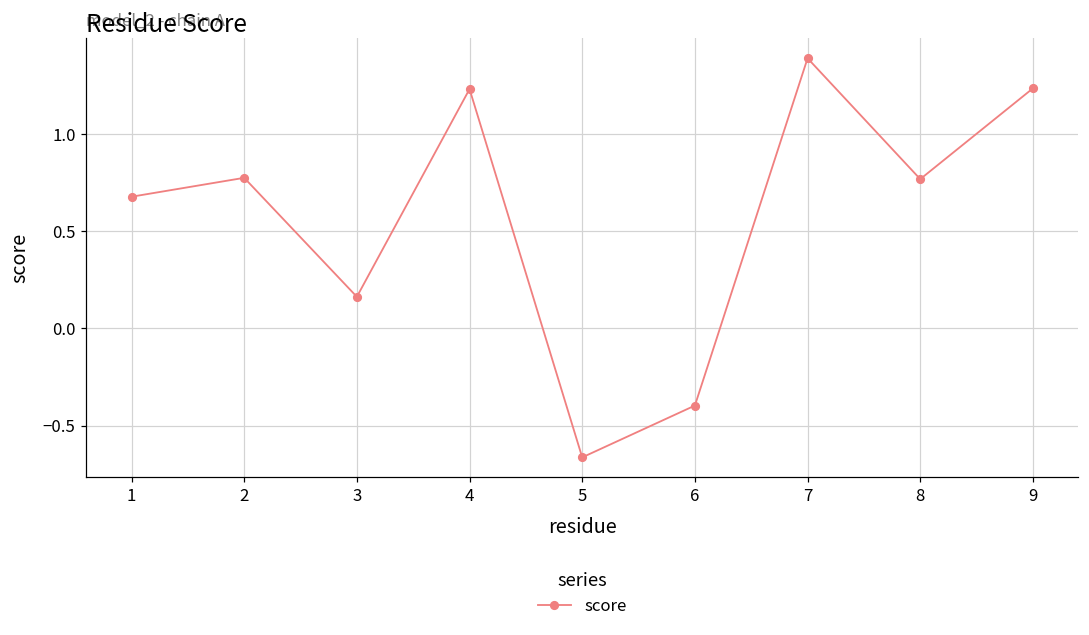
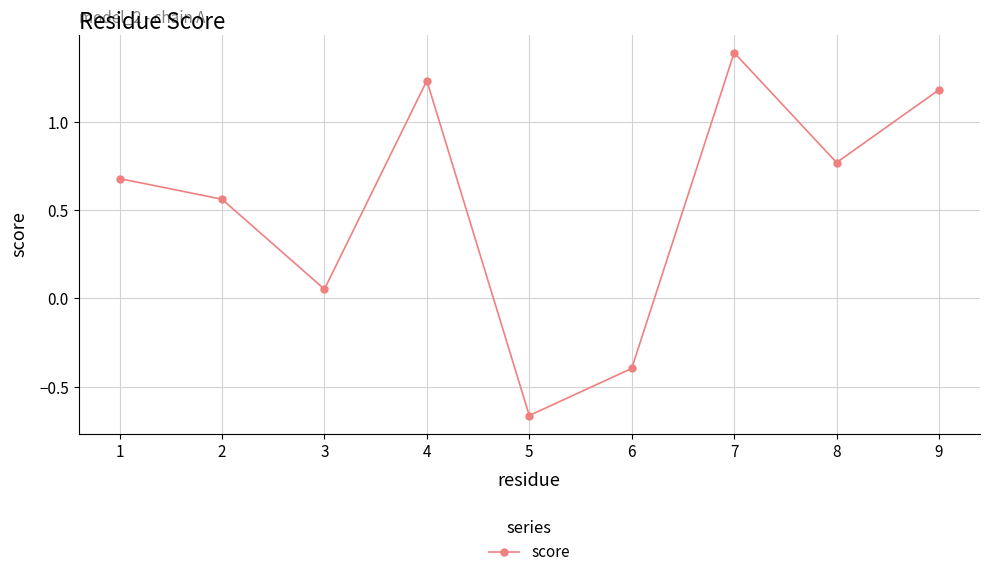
2: 0.78 -> 0.56
3: 0.16 -> 0.05
9: 1.24 -> 1.18
